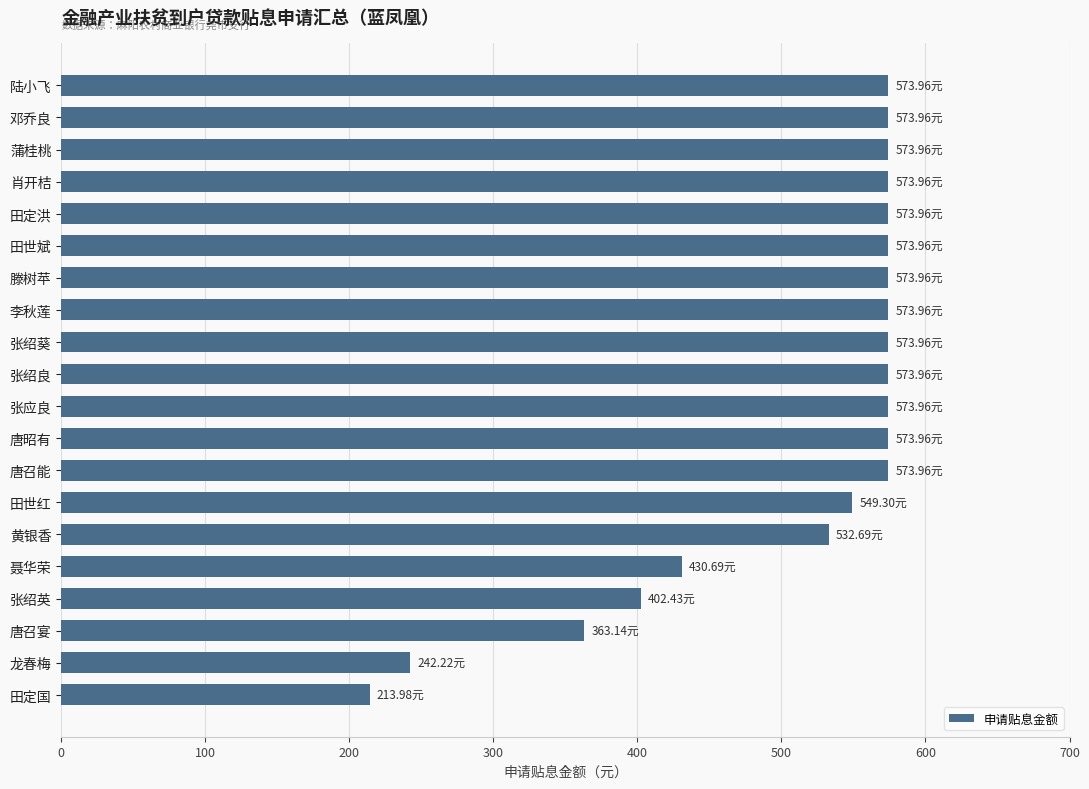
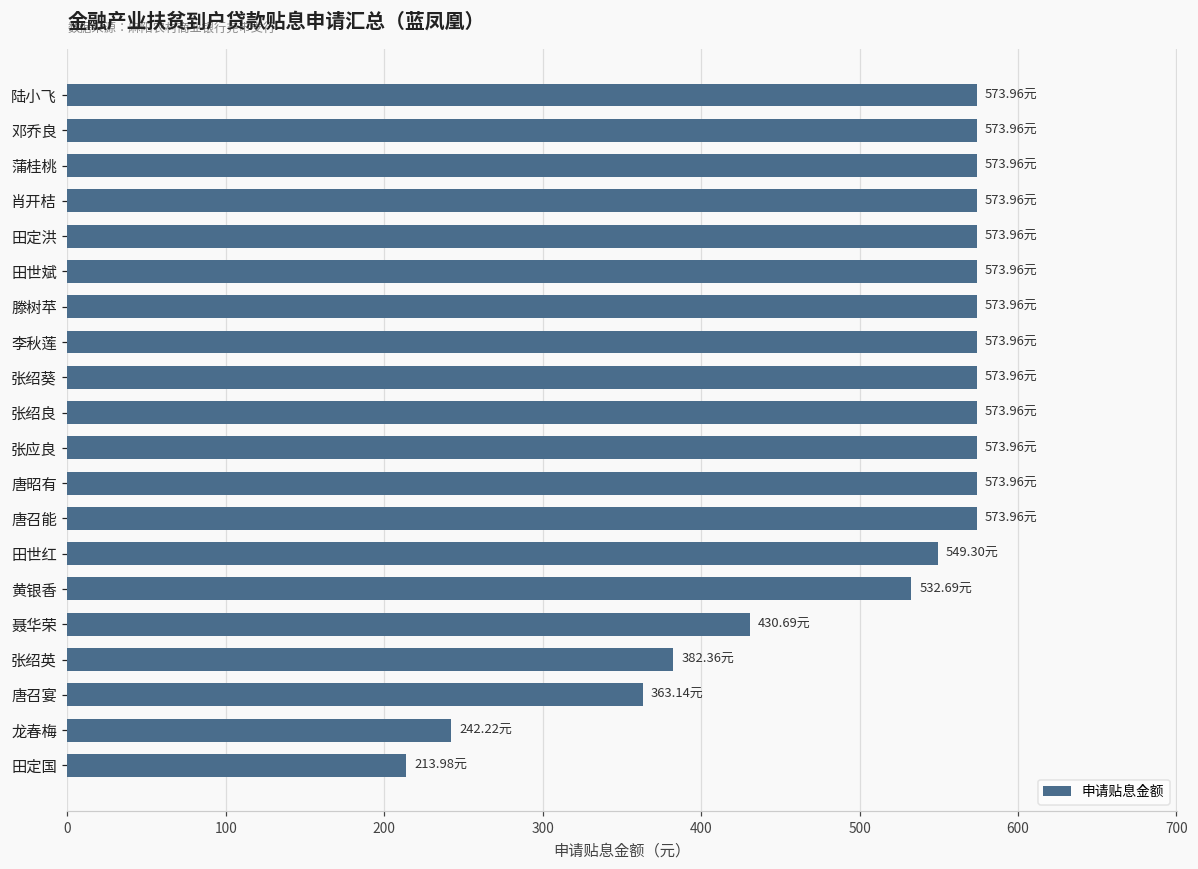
张绍英: 402.43元 -> 382.36元
